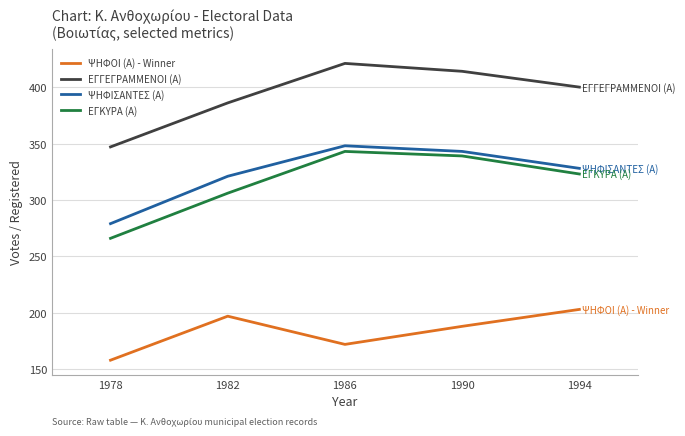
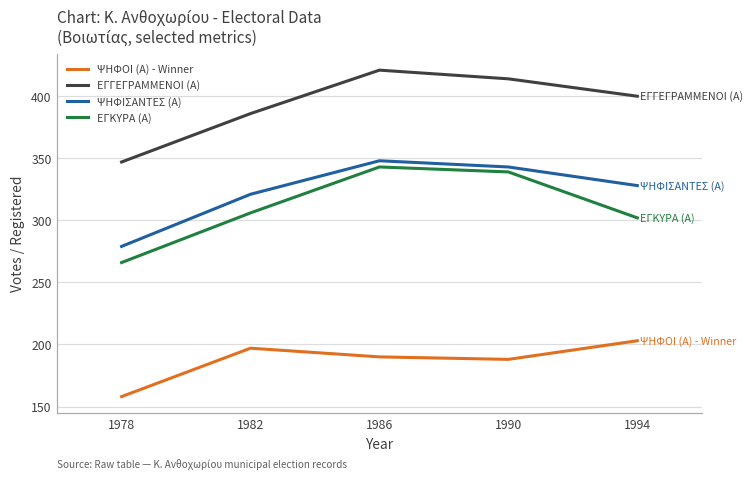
ΨΗΦΟΙ (Α) - Winner, 1986: 172 -> 190
ΕΓΚΥΡΑ (Α), 1994: 323 -> 302
